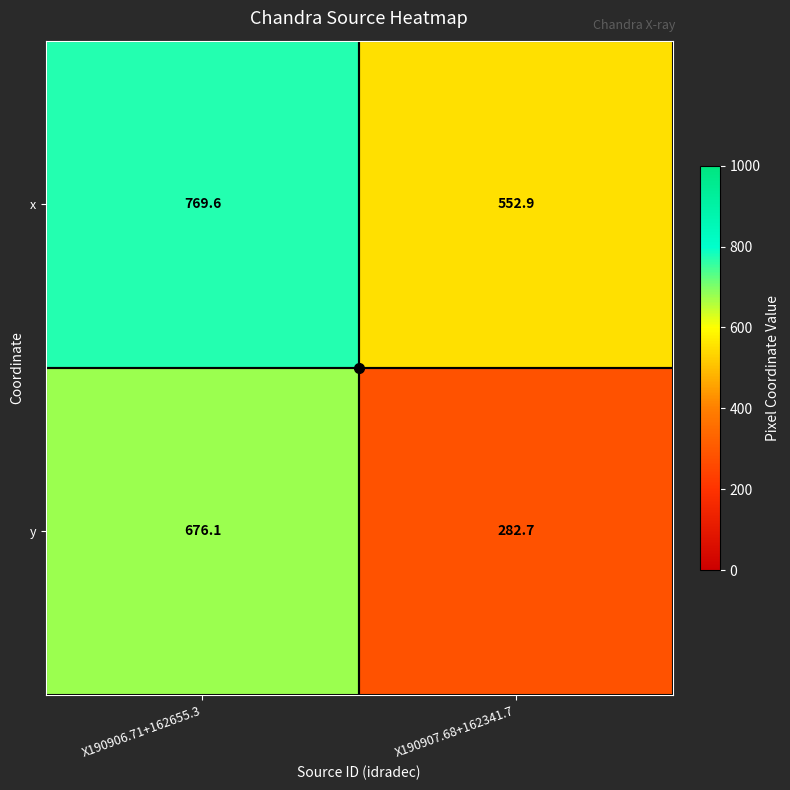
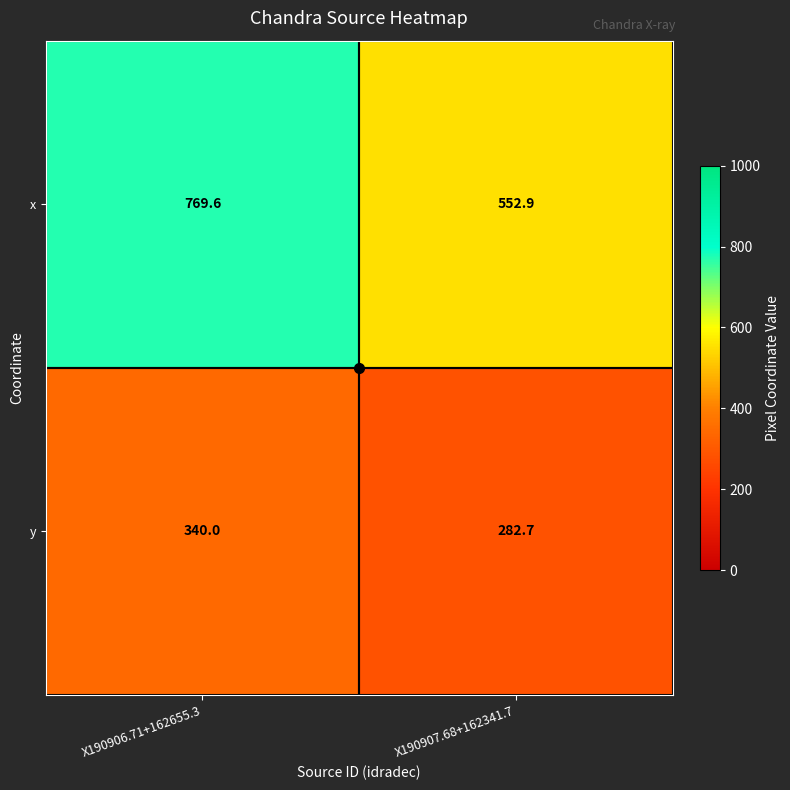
y, X190906.71+162655.3: 676.1 -> 340.0
